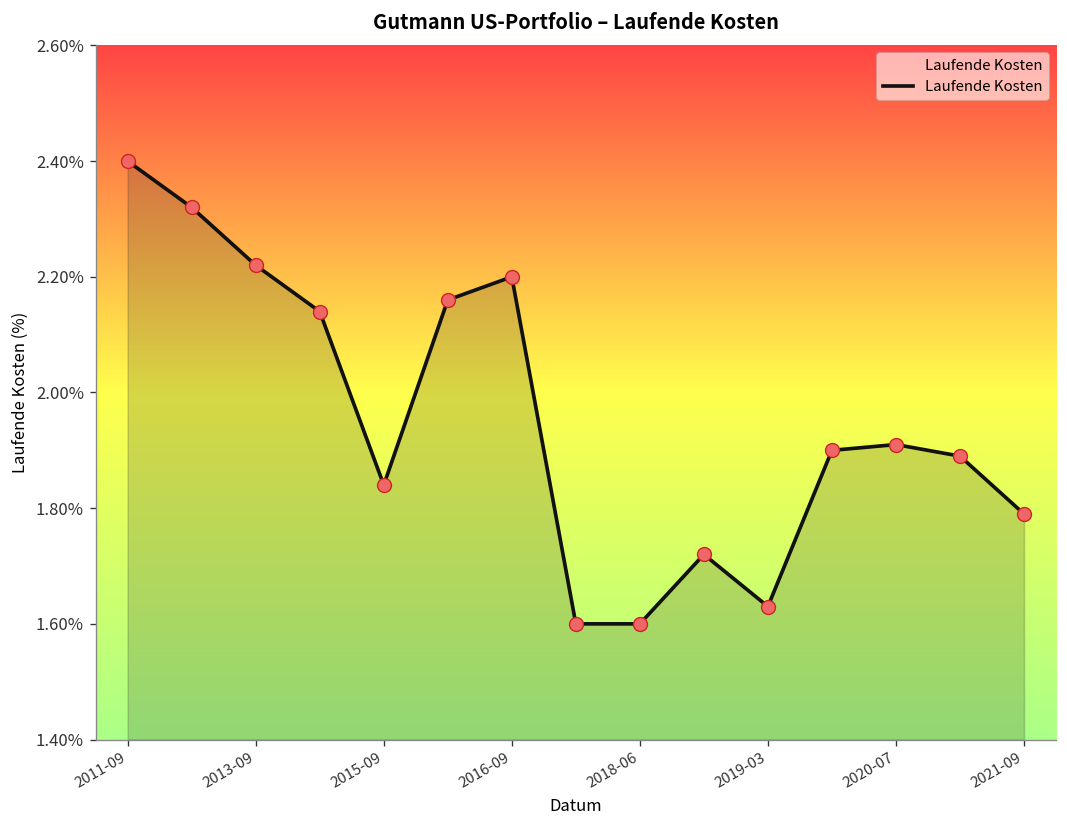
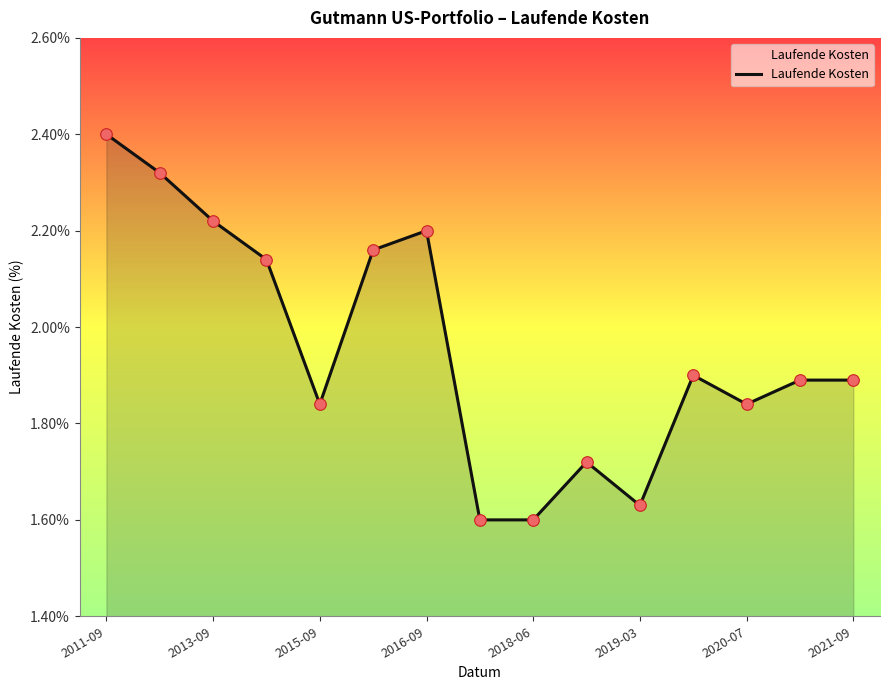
2020-07: 1.91% -> 1.84%
2021-09: 1.79% -> 1.89%
